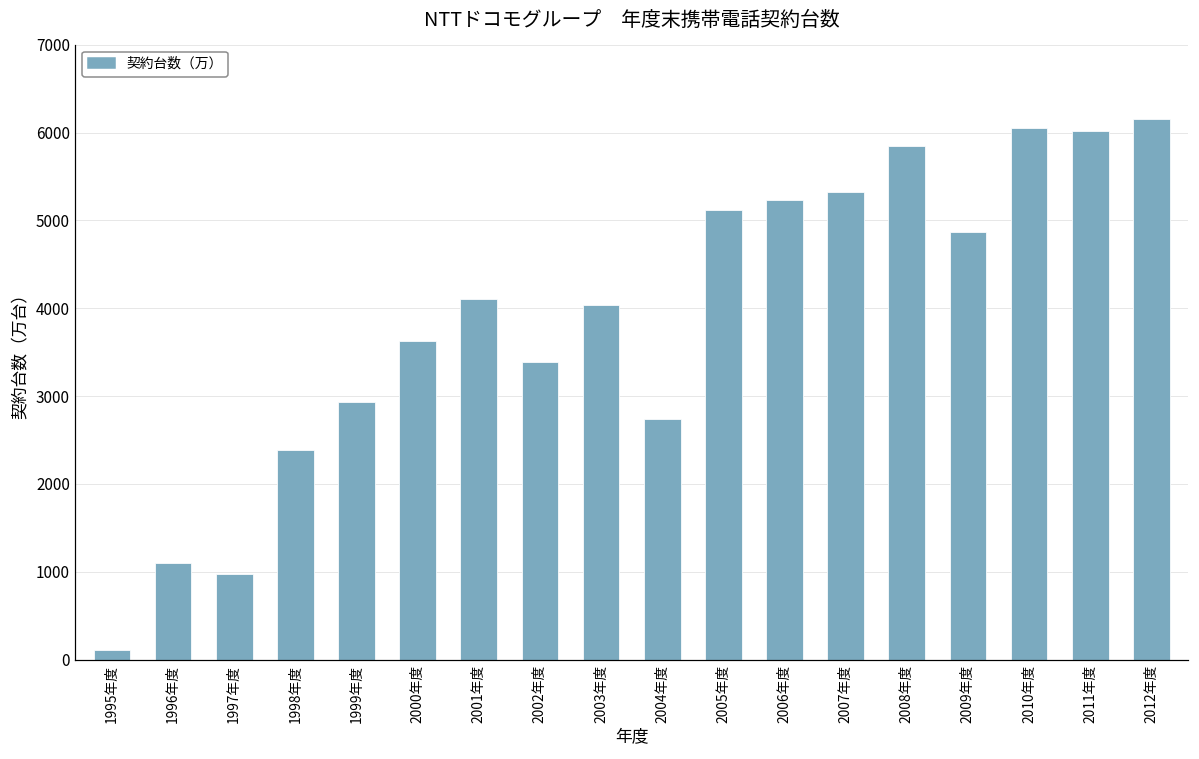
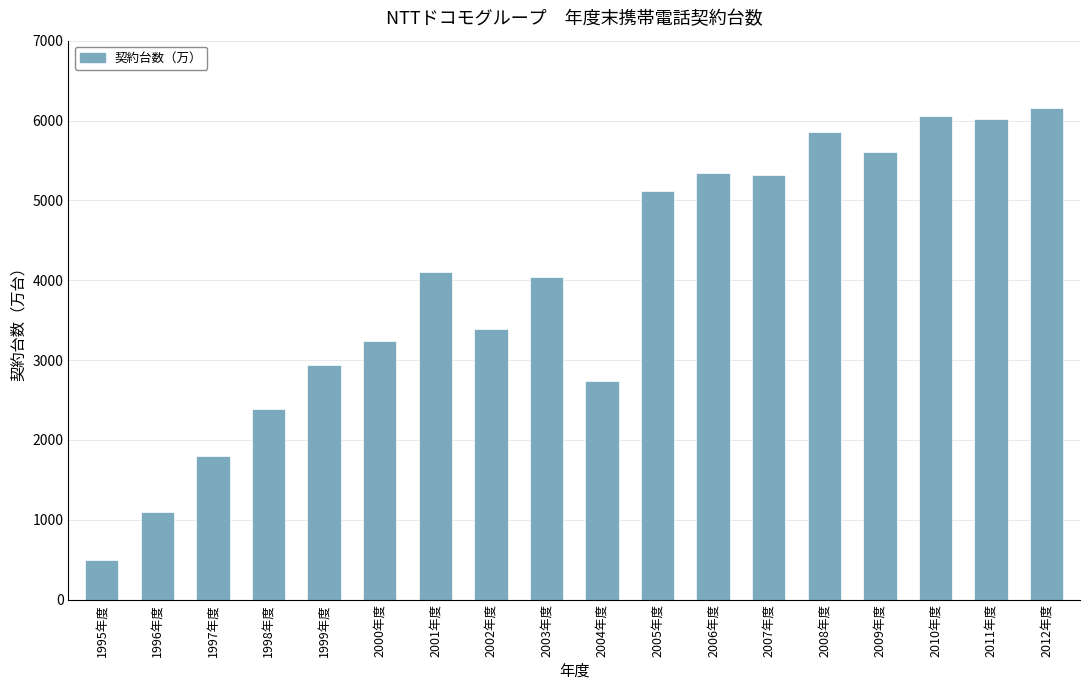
1995年度: 100 -> 500
1997年度: 1000 -> 1800
2000年度: 3600 -> 3200
2006年度: 5200 -> 5300
2009年度: 4900 -> 5600
